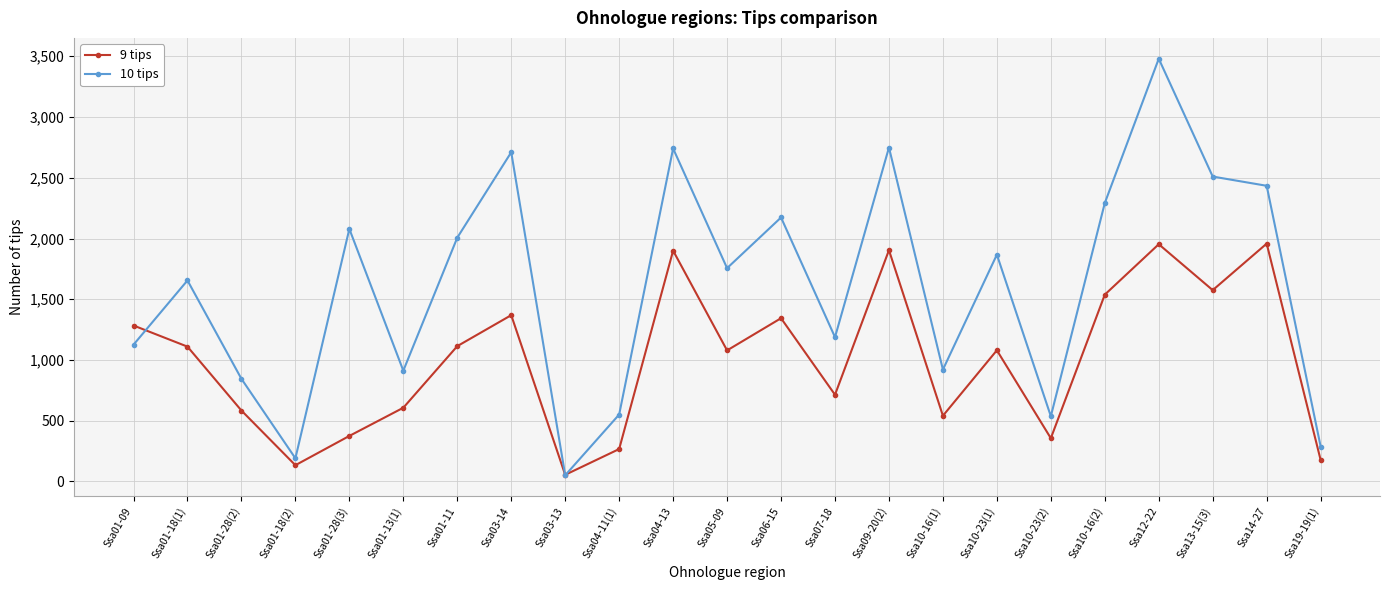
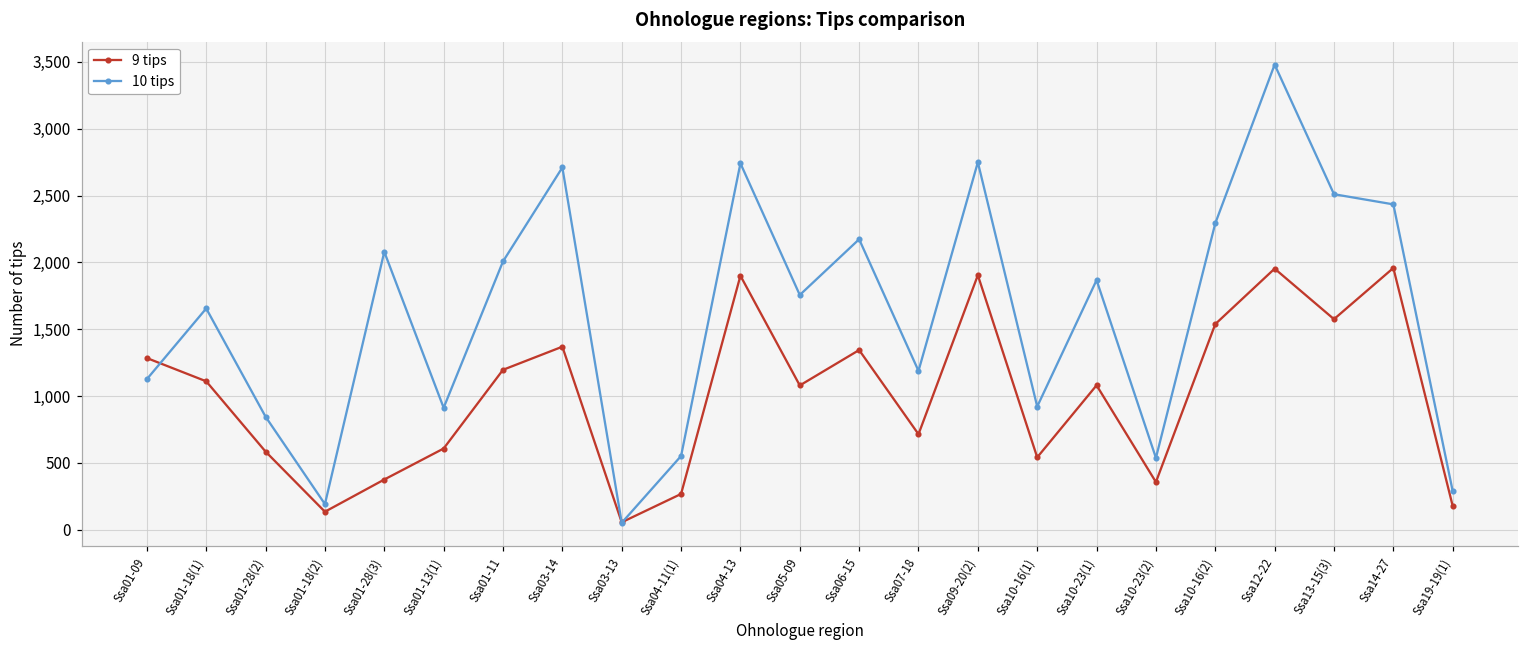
9 tips, Ssa01-11: 1,110 -> 1,200
